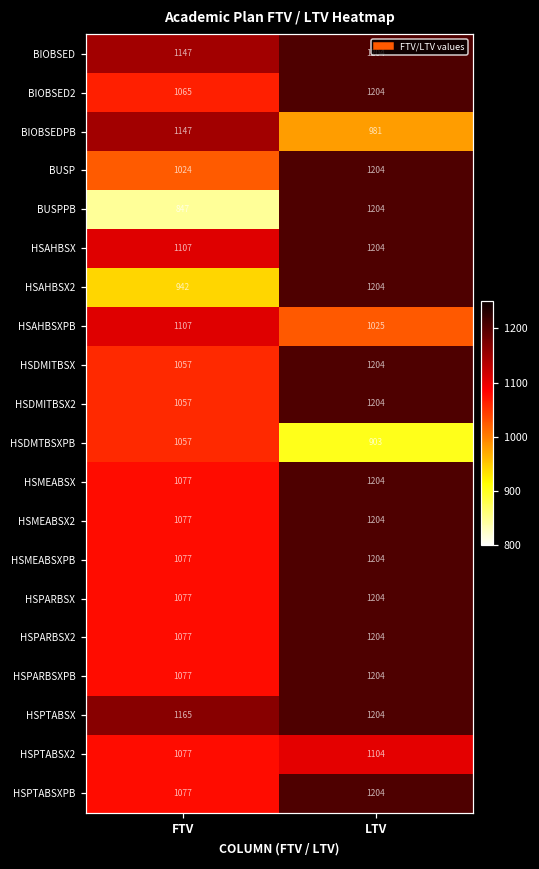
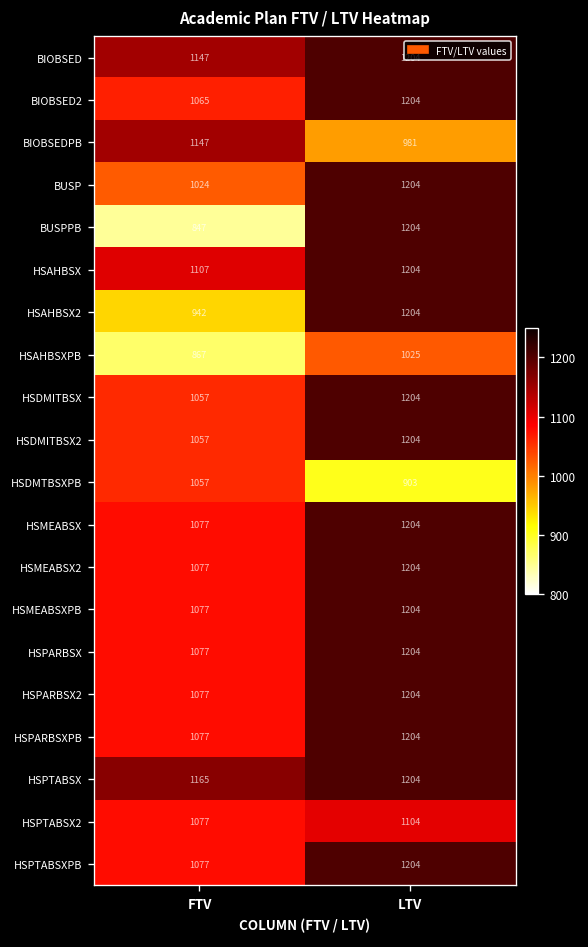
HSAHBSXPB, FTV: 1107 -> 867
